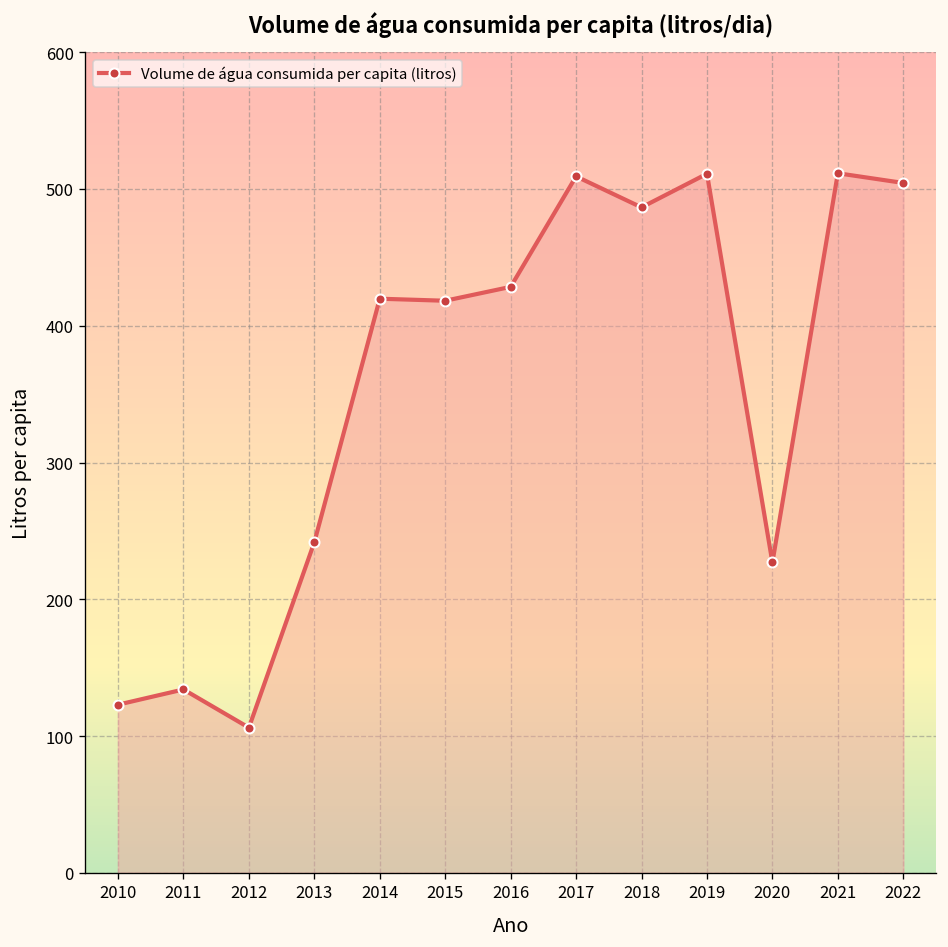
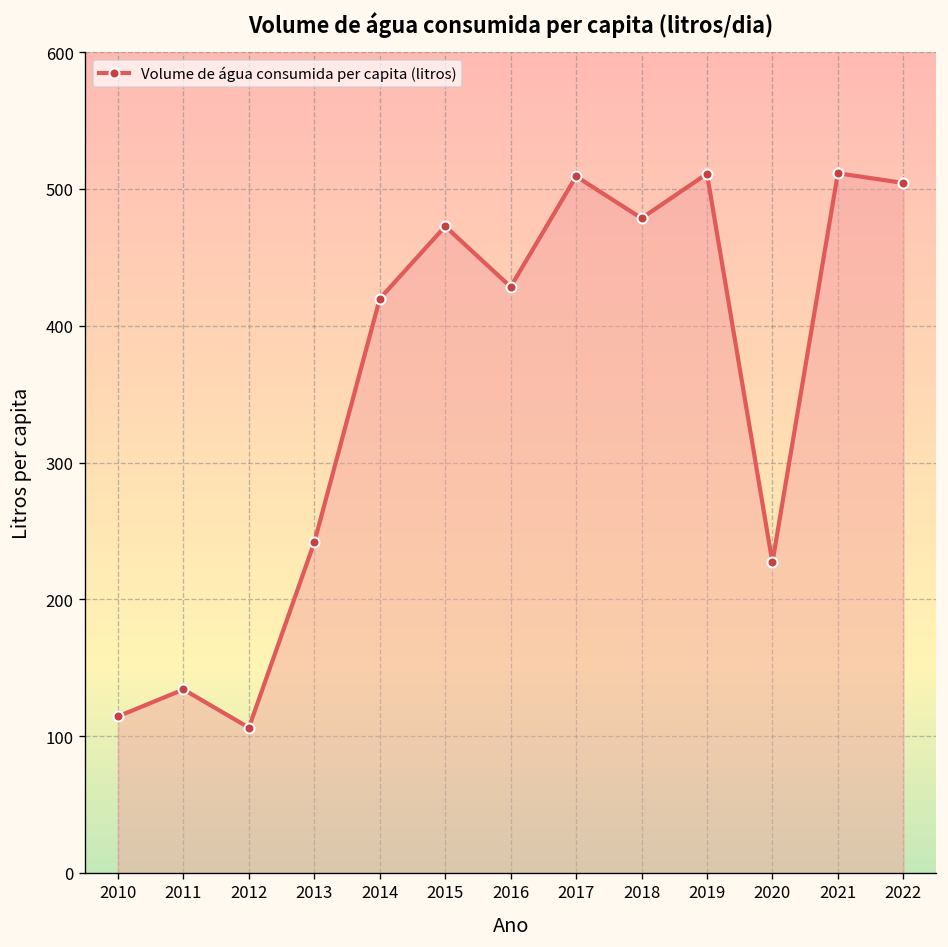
2010: 123 -> 114
2015: 418 -> 473
2018: 487 -> 479
